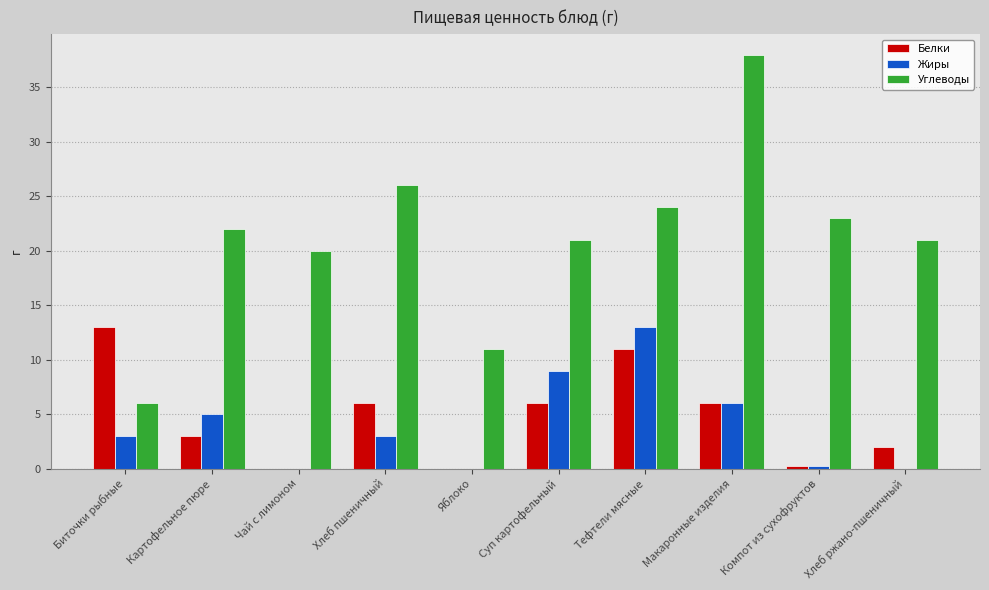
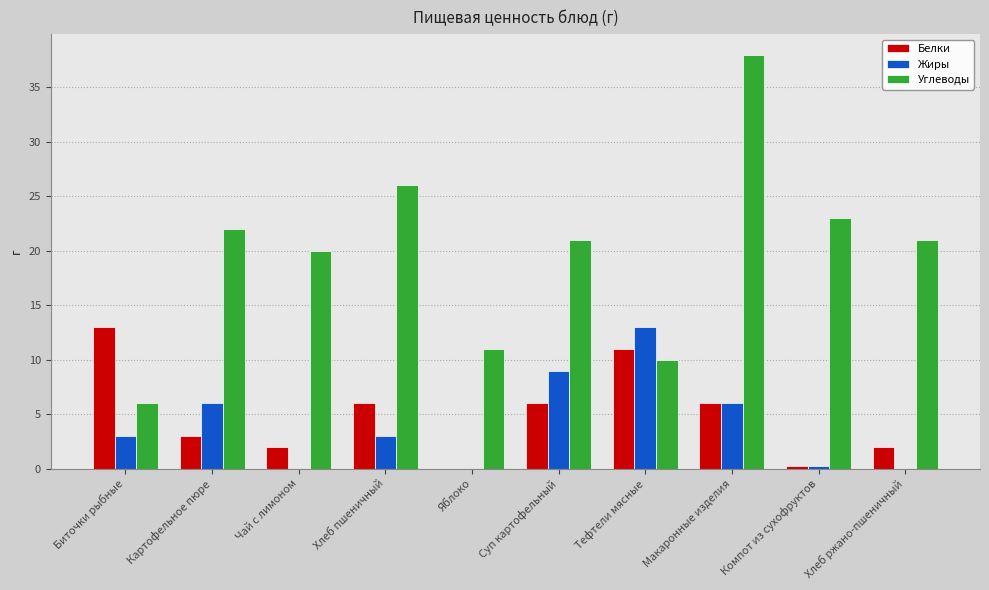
Жиры, Картофельное пюре: 5 -> 6
Белки, Чай с лимоном: 0 -> 2
Углеводы, Тефтели мясные: 24 -> 10
